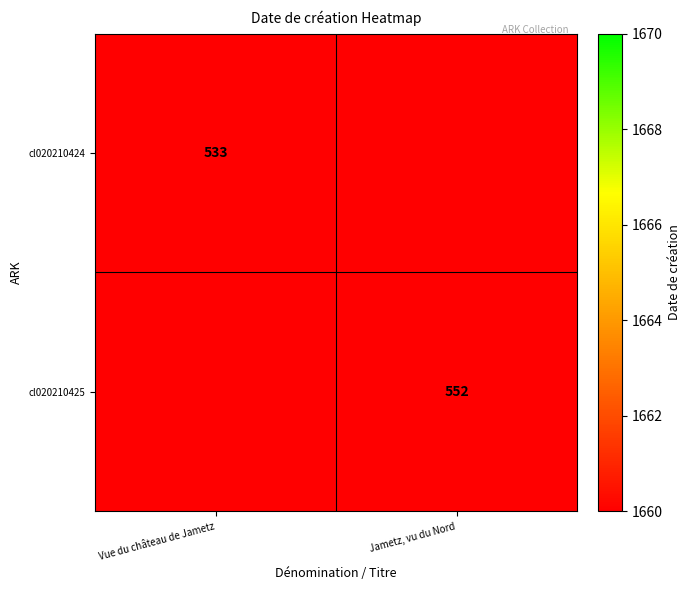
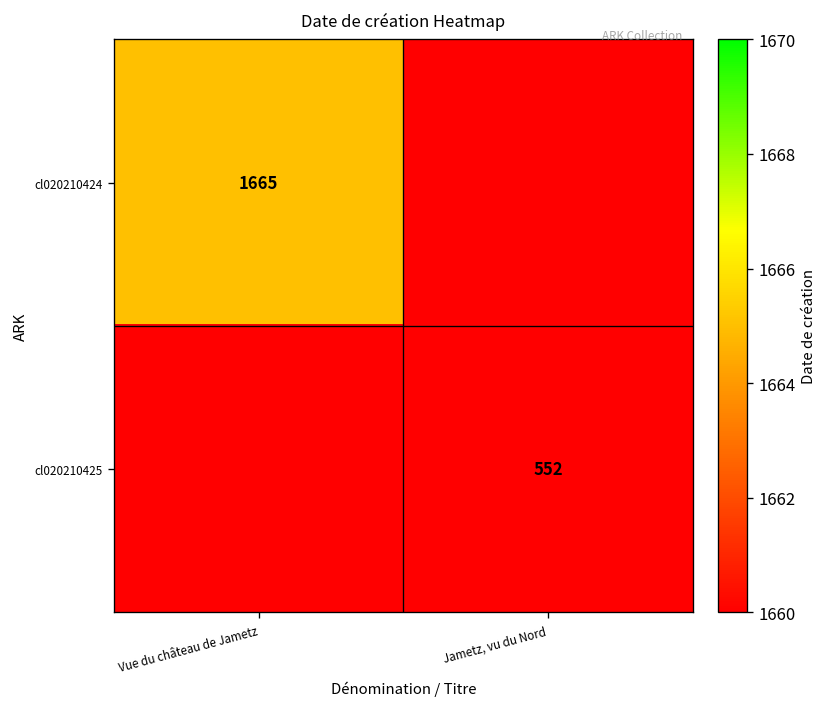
cl020210424, Vue du château de Jametz: 533 -> 1665
